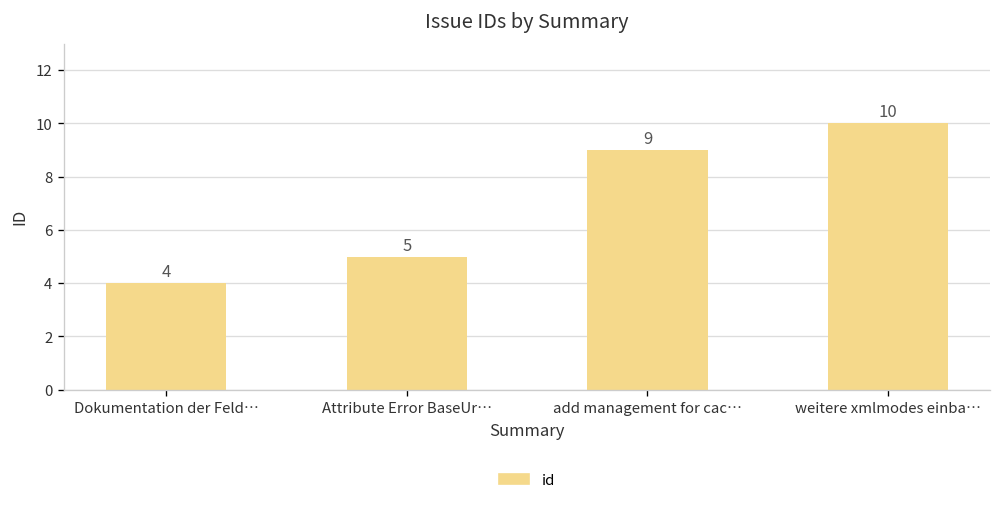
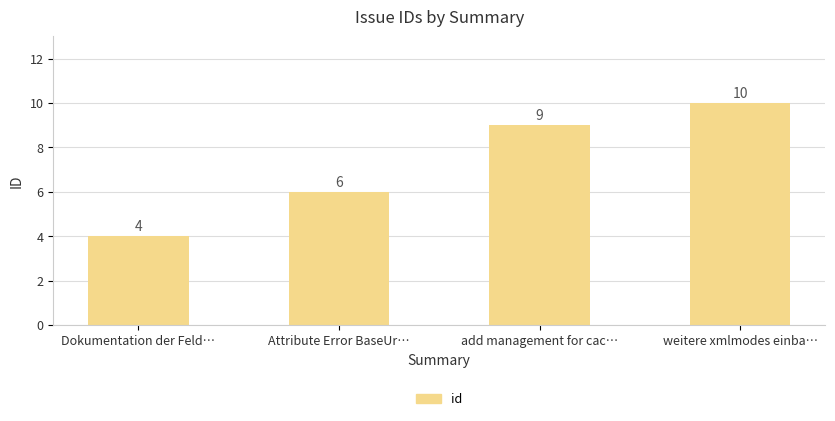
Attribute Error BaseUr…: 5 -> 6
